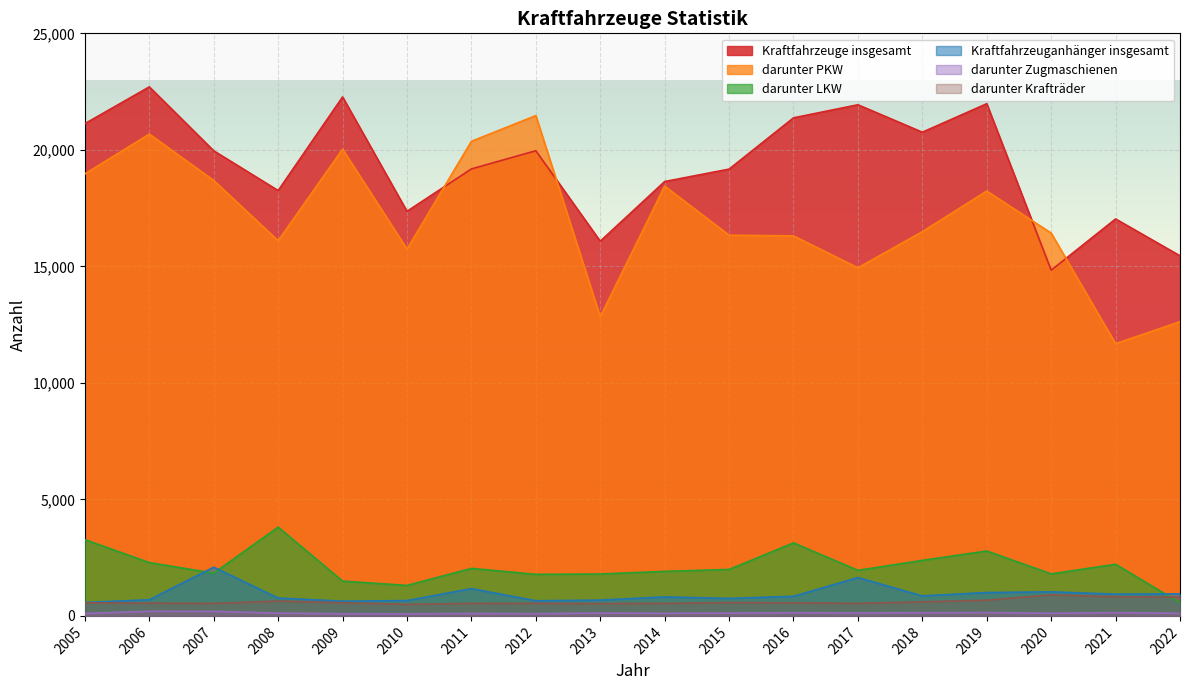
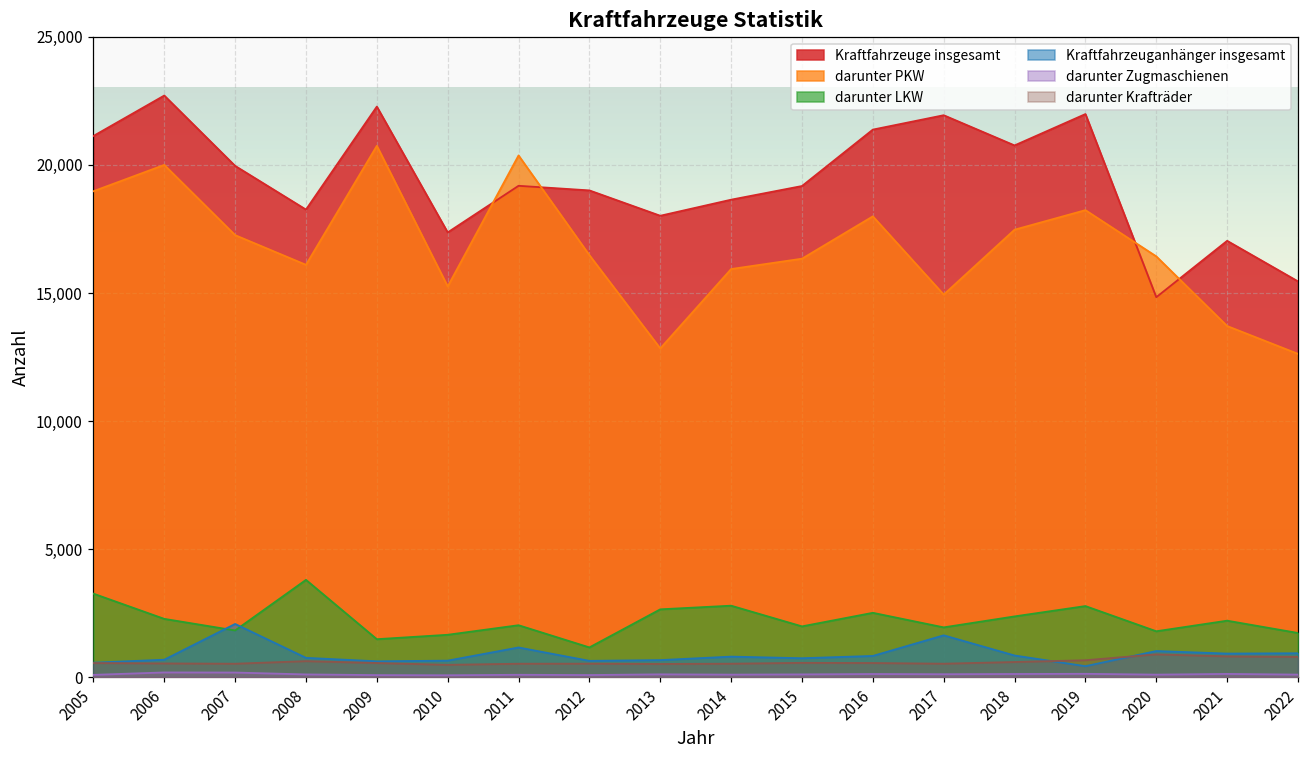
darunter PKW, 2006: 20,700 -> 20,000
darunter PKW, 2007: 18,700 -> 17,300
darunter PKW, 2009: 20,000 -> 20,700
darunter PKW, 2010: 15,700 -> 15,300
darunter LKW, 2010: 1,300 -> 1,700
Kraftfahrzeuge insgesamt, 2012: 20,000 -> 19,000
darunter PKW, 2012: 21,500 -> 16,500
darunter LKW, 2012: 1,800 -> 1,200
Kraftfahrzeuge insgesamt, 2013: 16,100 -> 18,000
darunter LKW, 2013: 1,800 -> 2,700
darunter PKW, 2014: 18,400 -> 15,900
darunter LKW, 2014: 1,900 -> 2,800
darunter PKW, 2016: 16,300 -> 18,000
darunter LKW, 2016: 3,100 -> 2,500
darunter PKW, 2018: 16,500 -> 17,500
Kraftfahrzeuganhänger insgesamt, 2019: 1,000 -> 400
darunter PKW, 2021: 11,700 -> 13,700
darunter LKW, 2022: 600 -> 1,700
